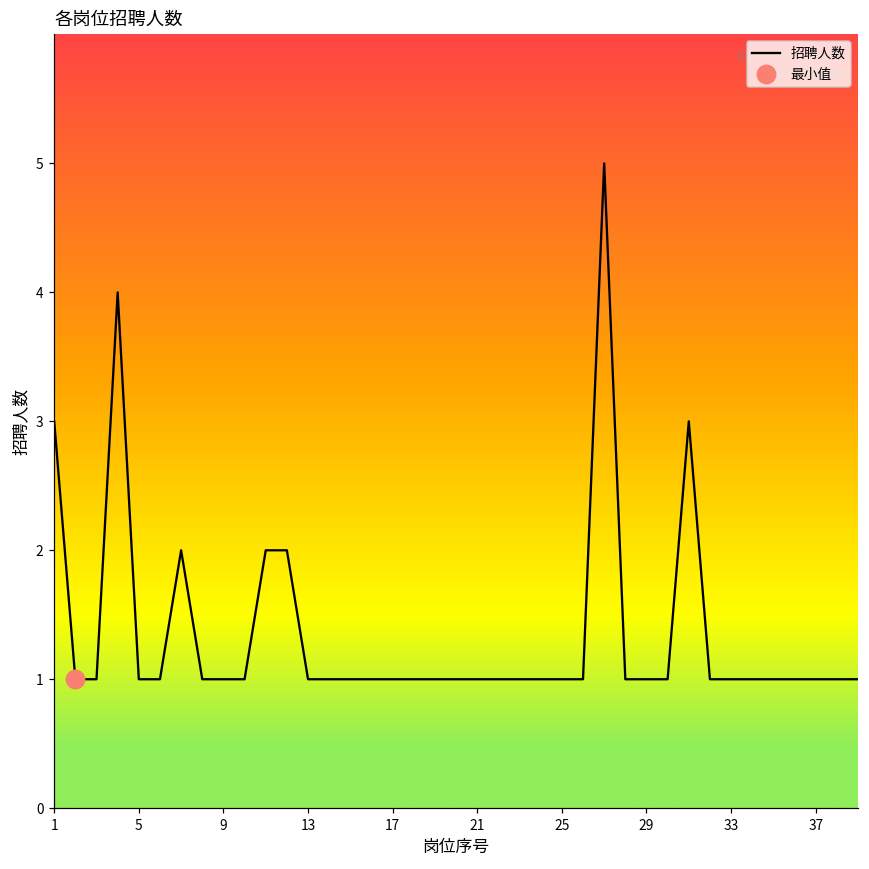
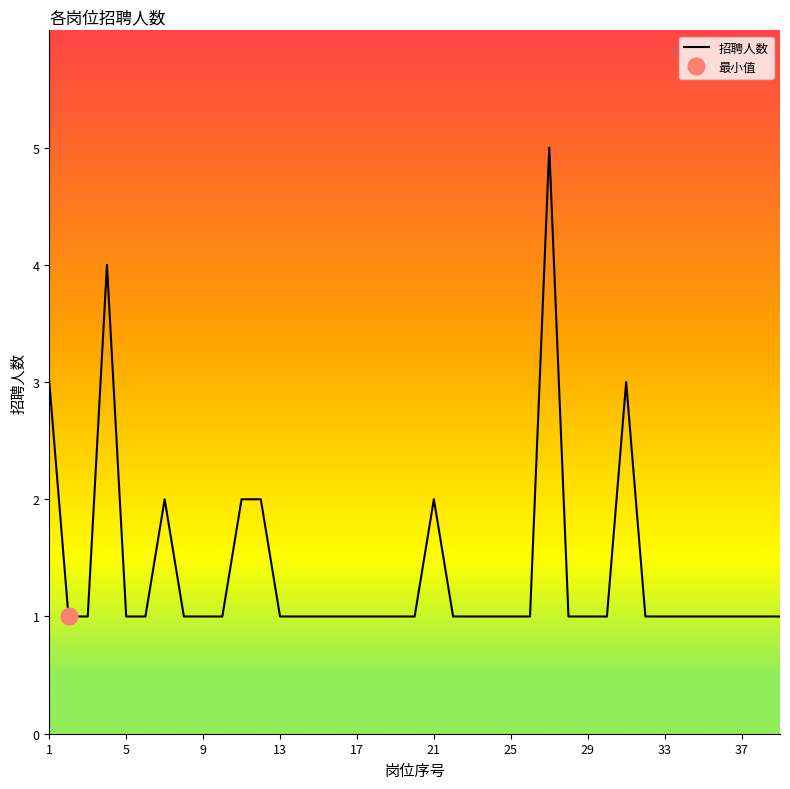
招聘人数, 21: 1 -> 2
